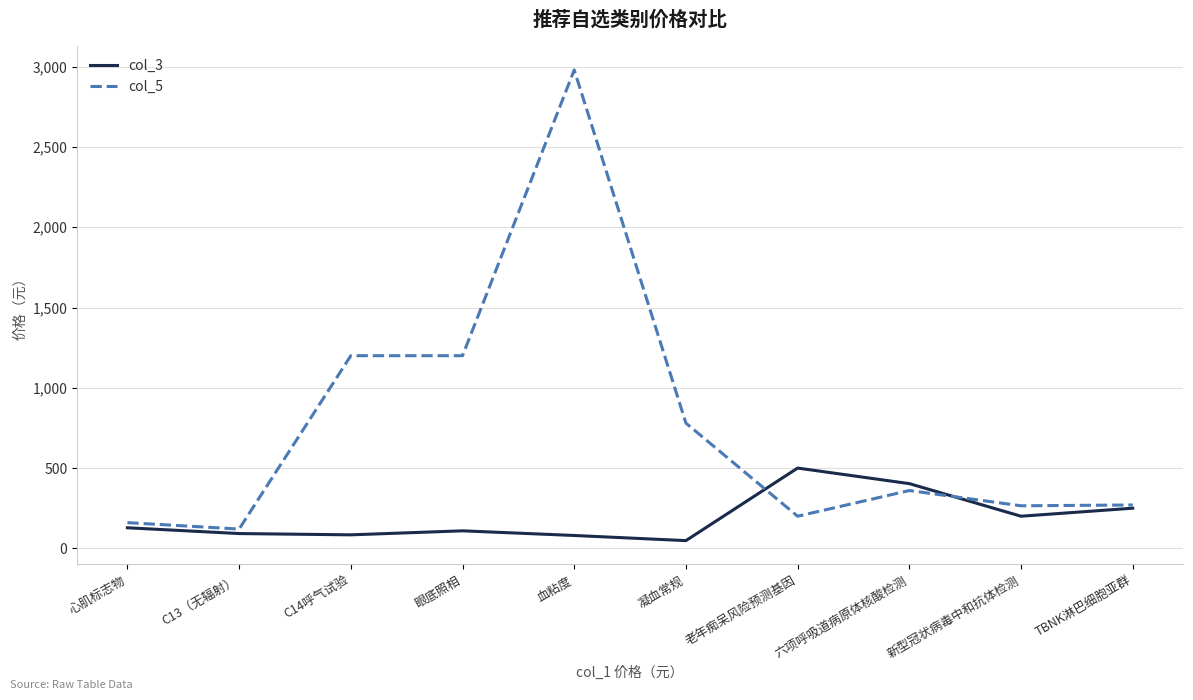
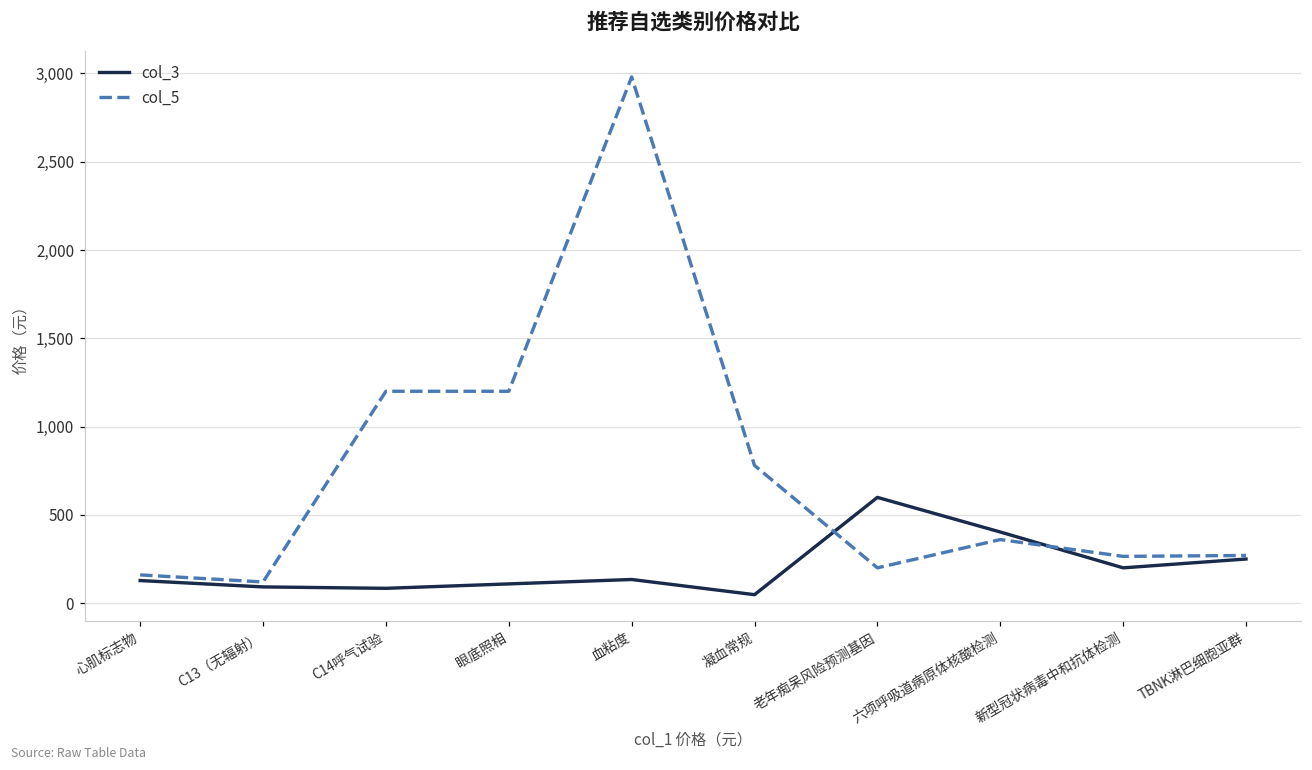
col_3, 血粘度: 80 -> 130
col_3, 老年痴呆风险预测基因: 500 -> 600
